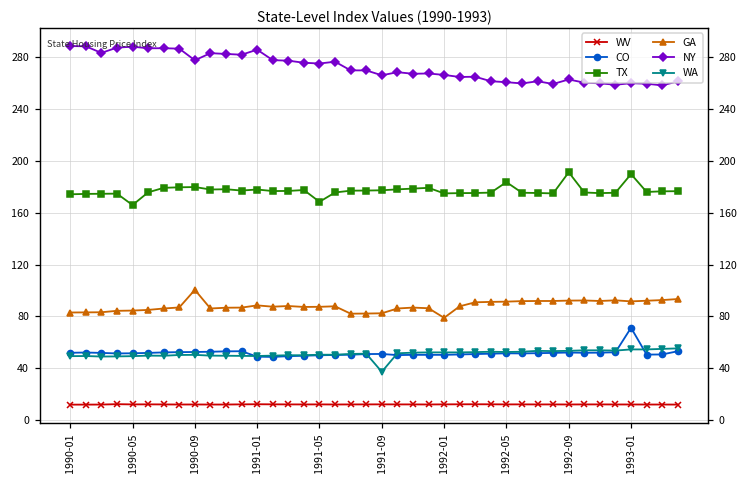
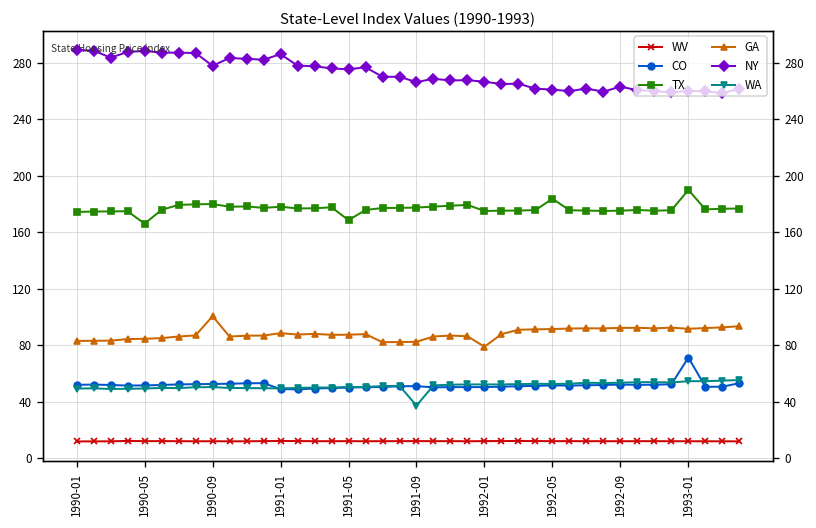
TX, 1992-09: 191 -> 175
